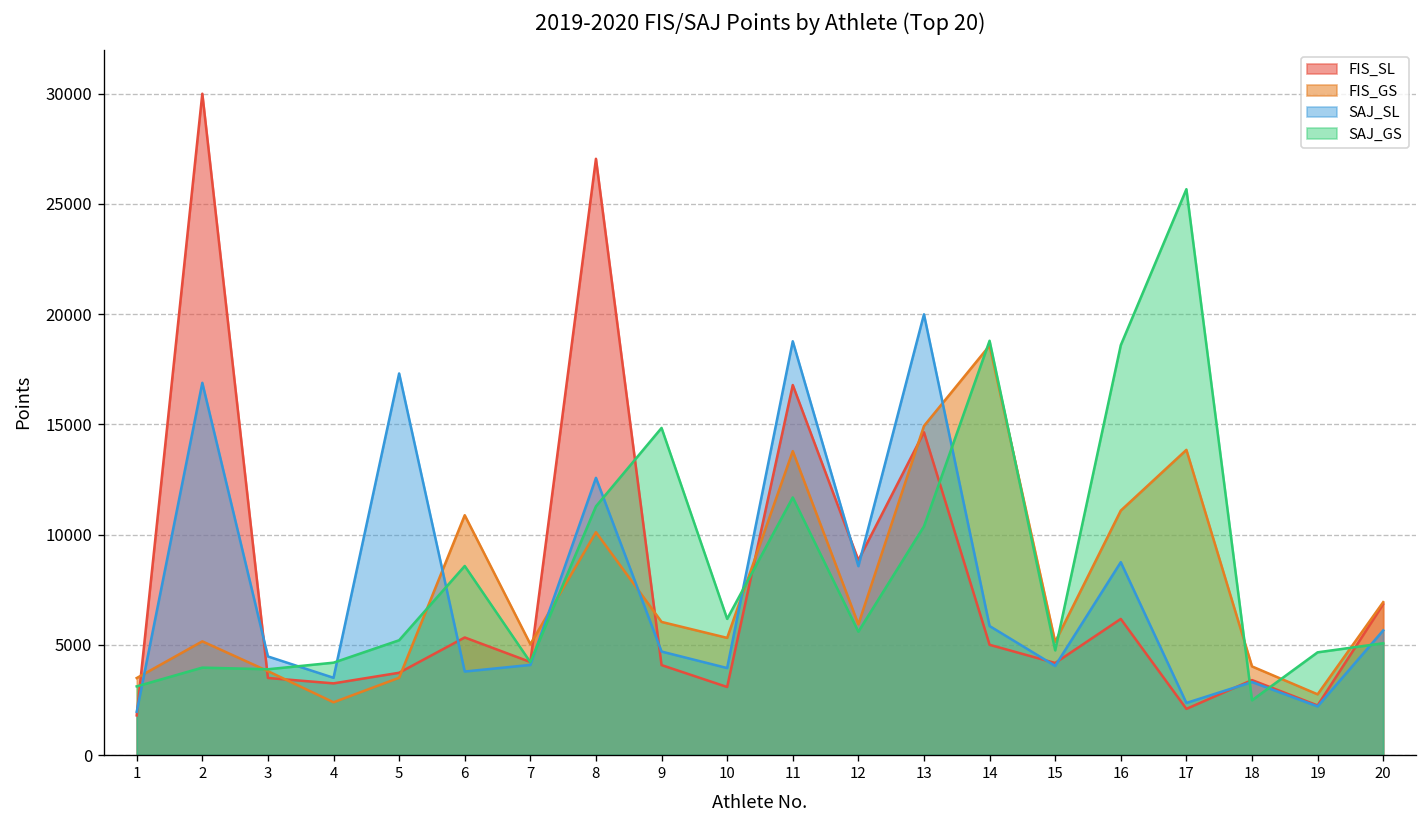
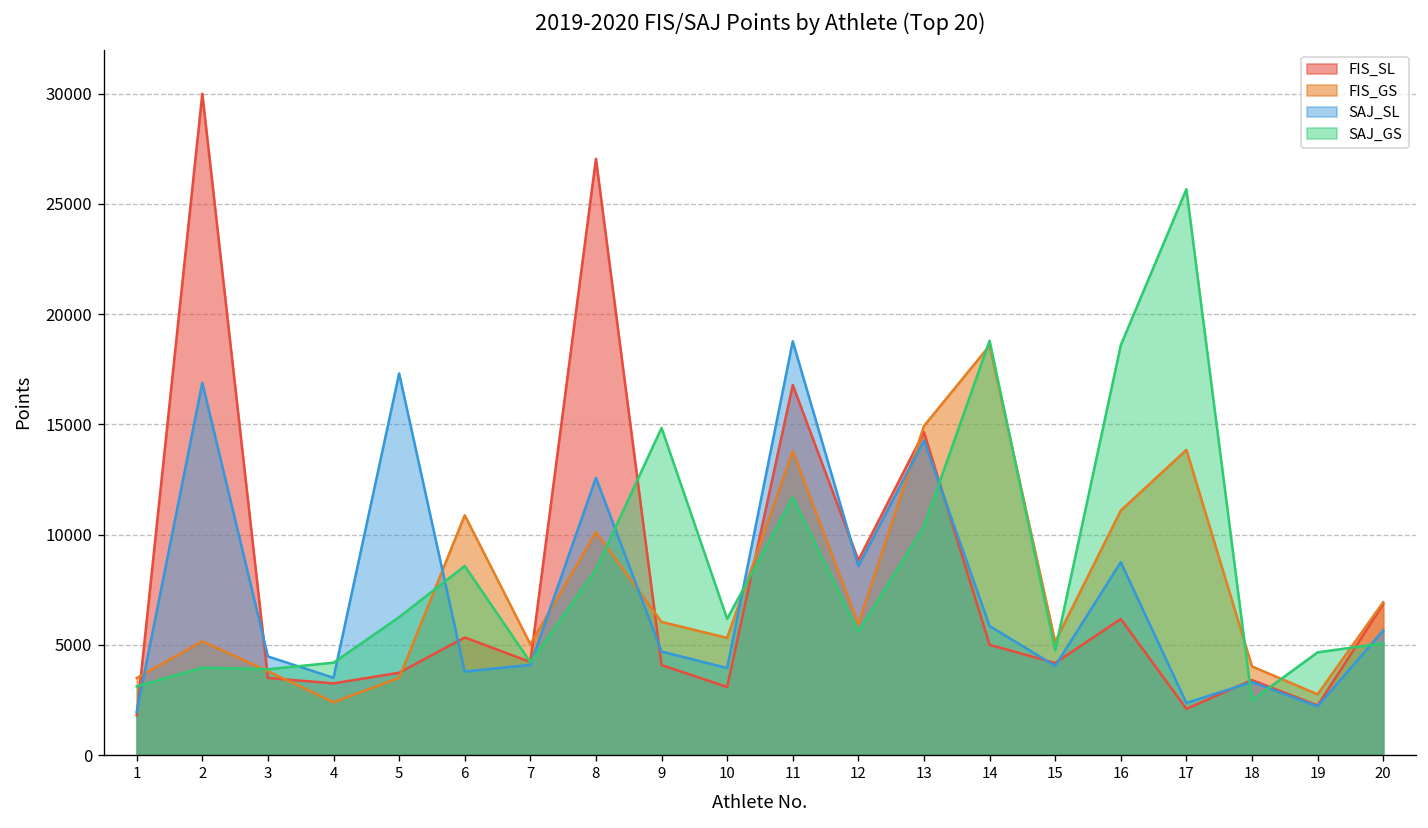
SAJ_GS, 5: 5200 -> 6300
SAJ_GS, 8: 11300 -> 8400
SAJ_SL, 13: 20000 -> 14300
